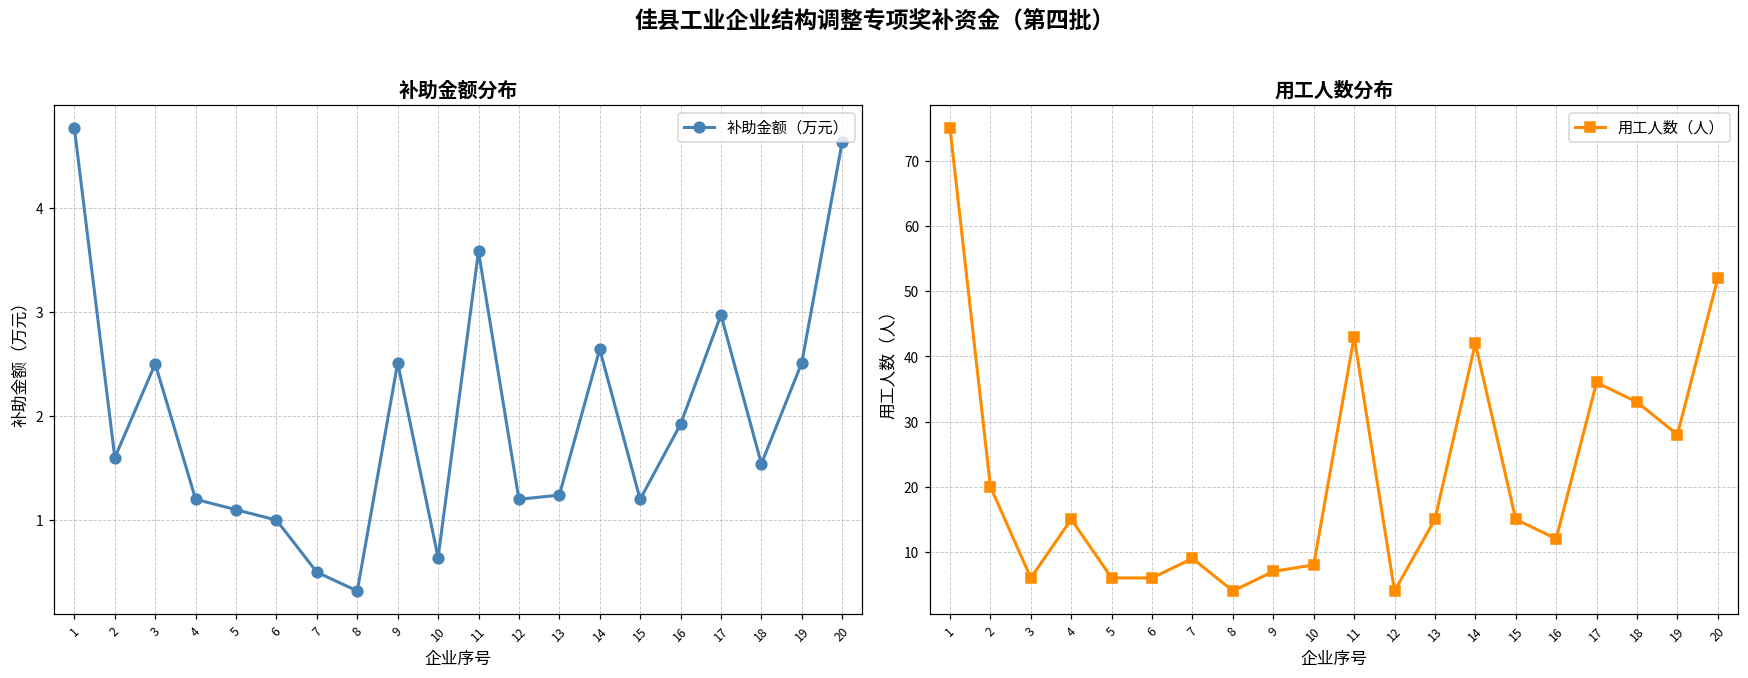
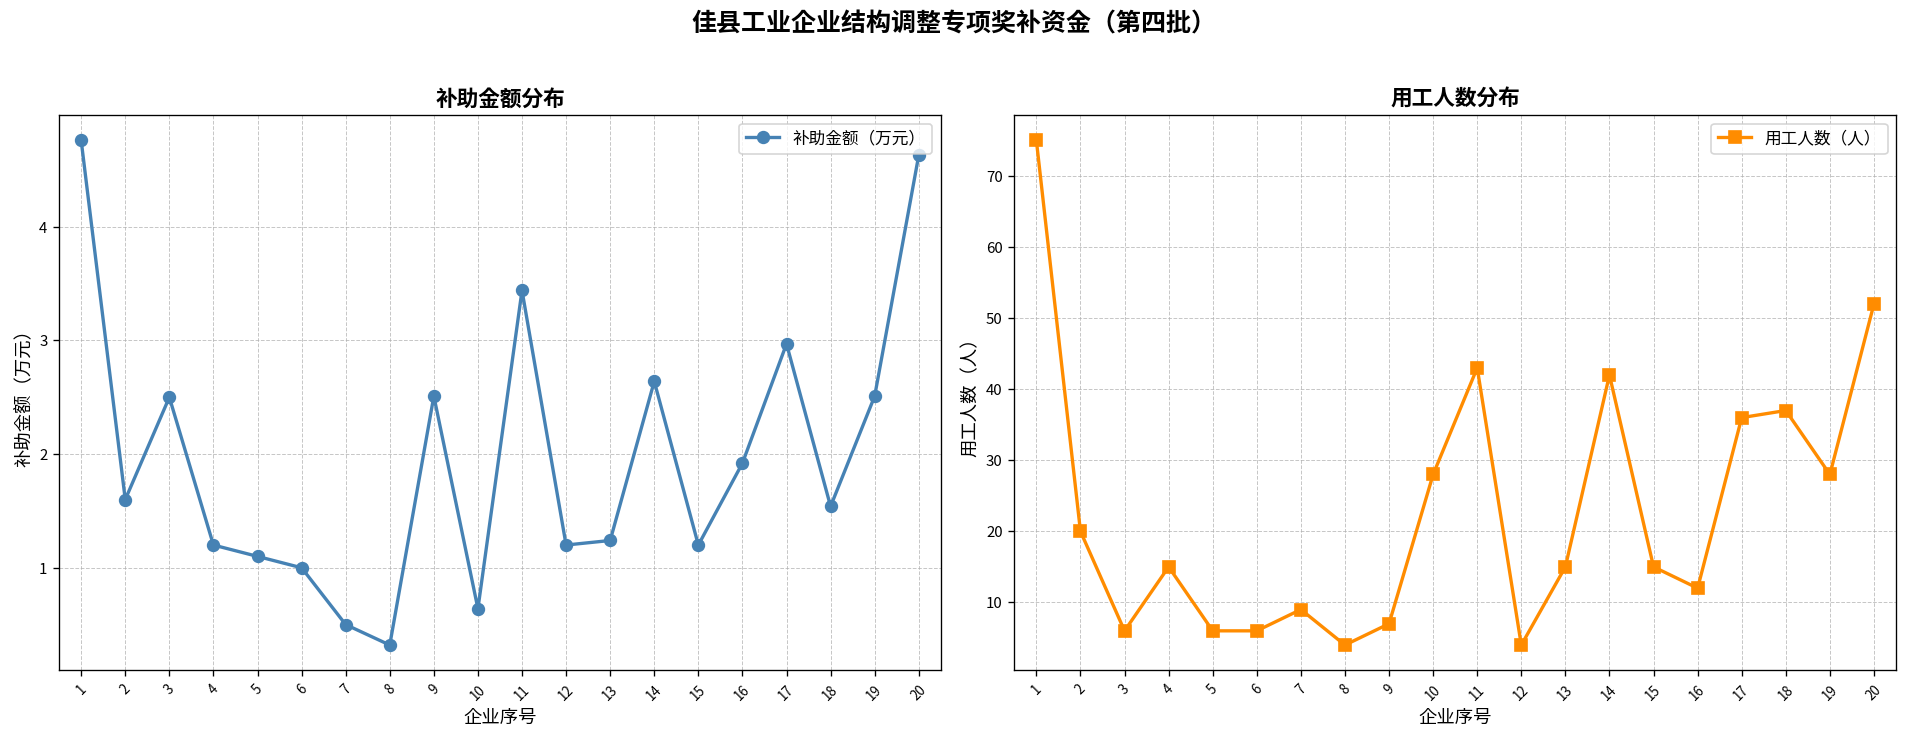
补助金额分布, 11: 3.6 -> 3.4
用工人数分布, 10: 8 -> 28
用工人数分布, 18: 33 -> 37
